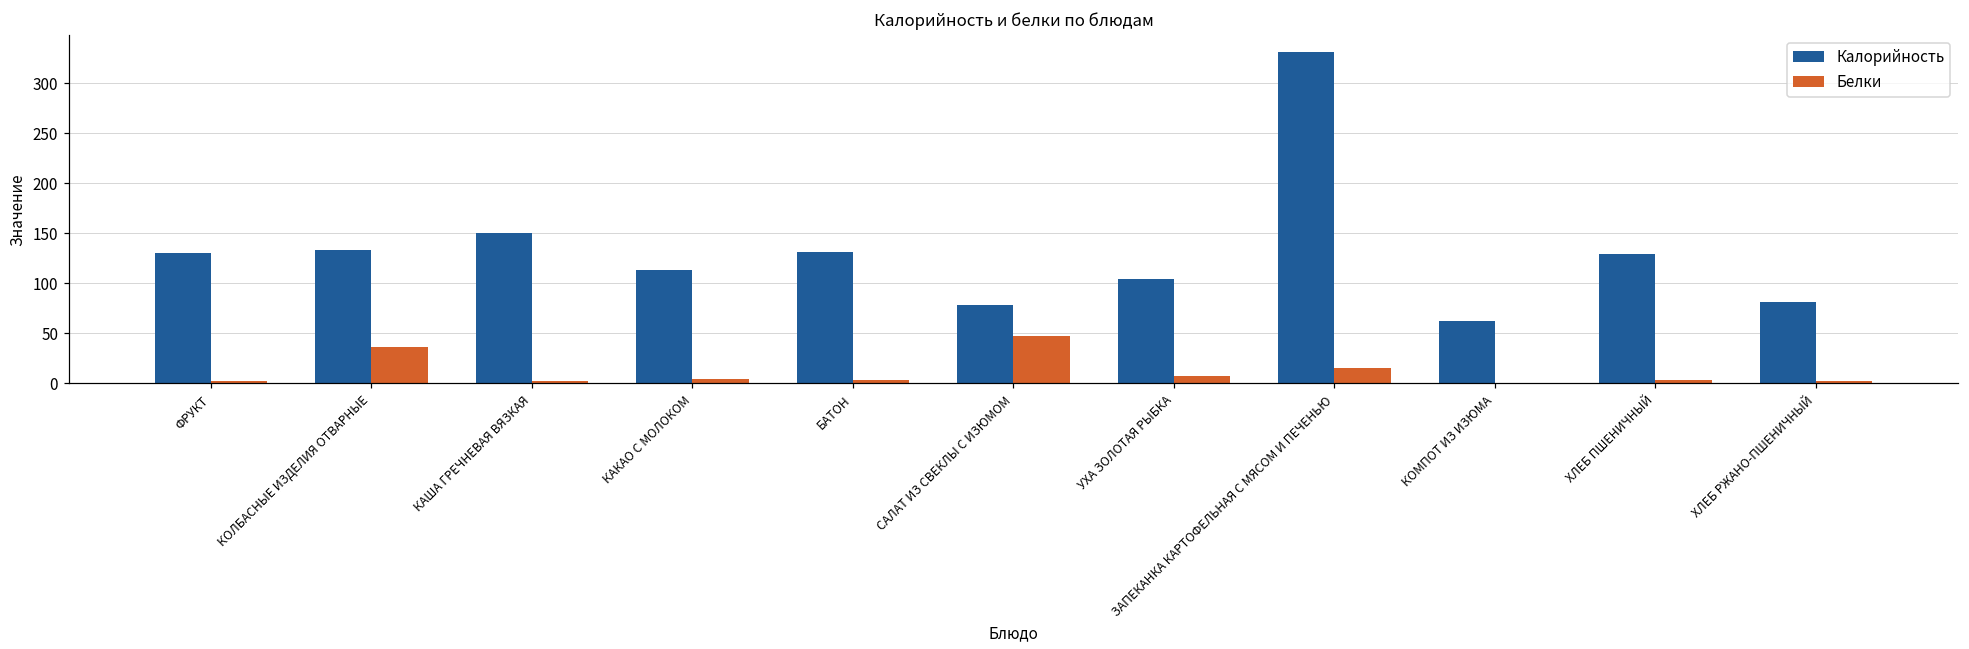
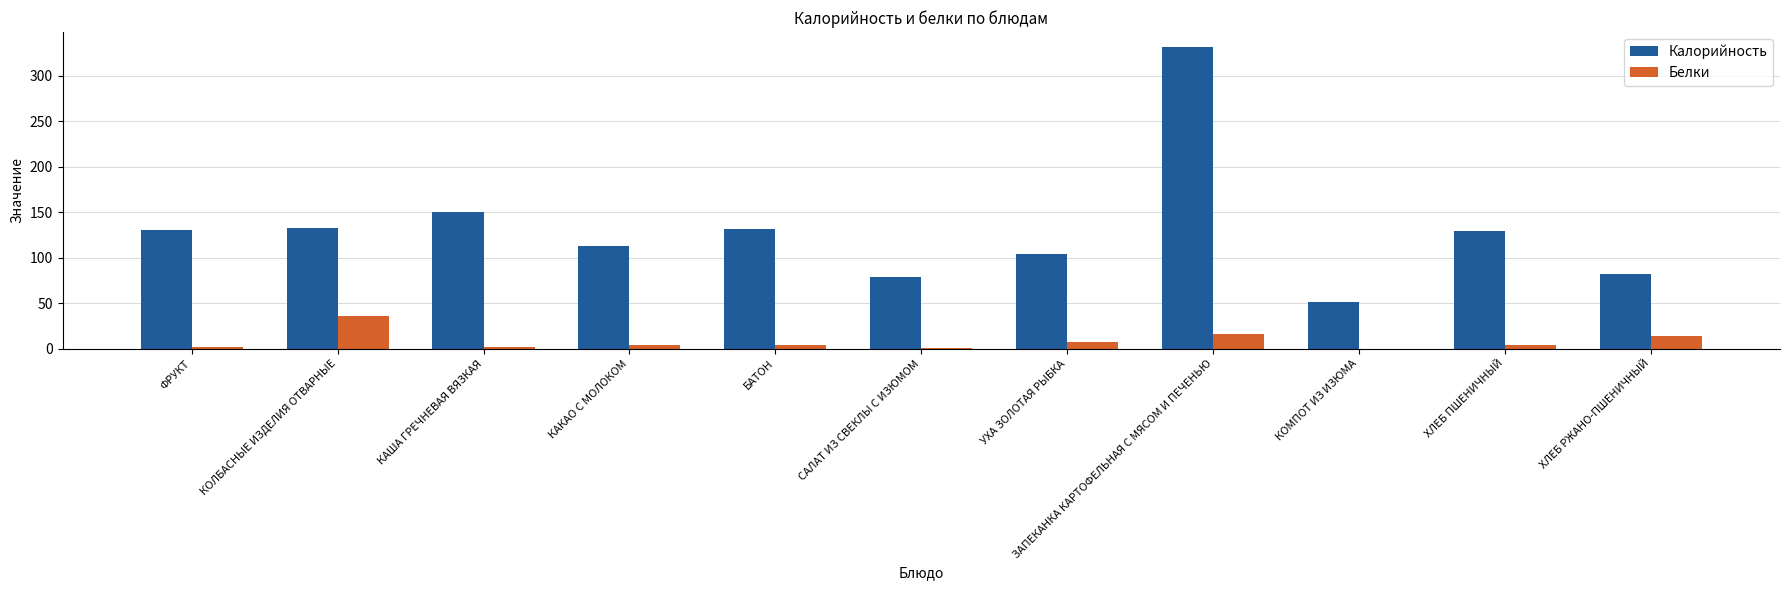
Белки, САЛАТ ИЗ СВЕКЛЫ С ИЗЮМОМ: 50 -> 0
Калорийность, КОМПОТ ИЗ ИЗЮМА: 60 -> 50
Белки, ХЛЕБ РЖАНО-ПШЕНИЧНЫЙ: 0 -> 10
